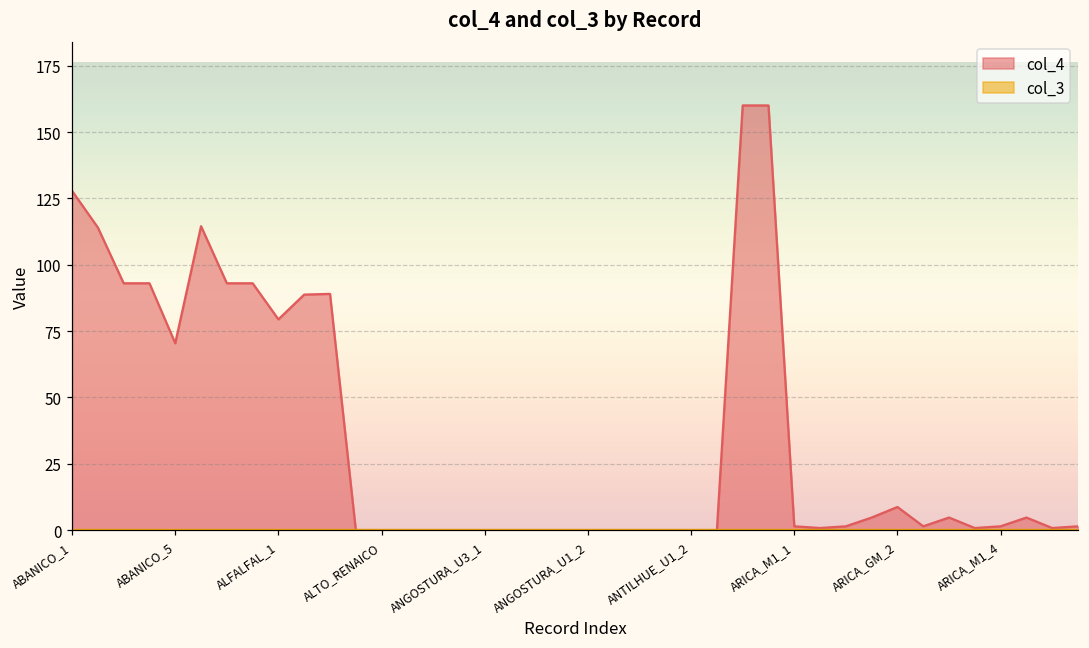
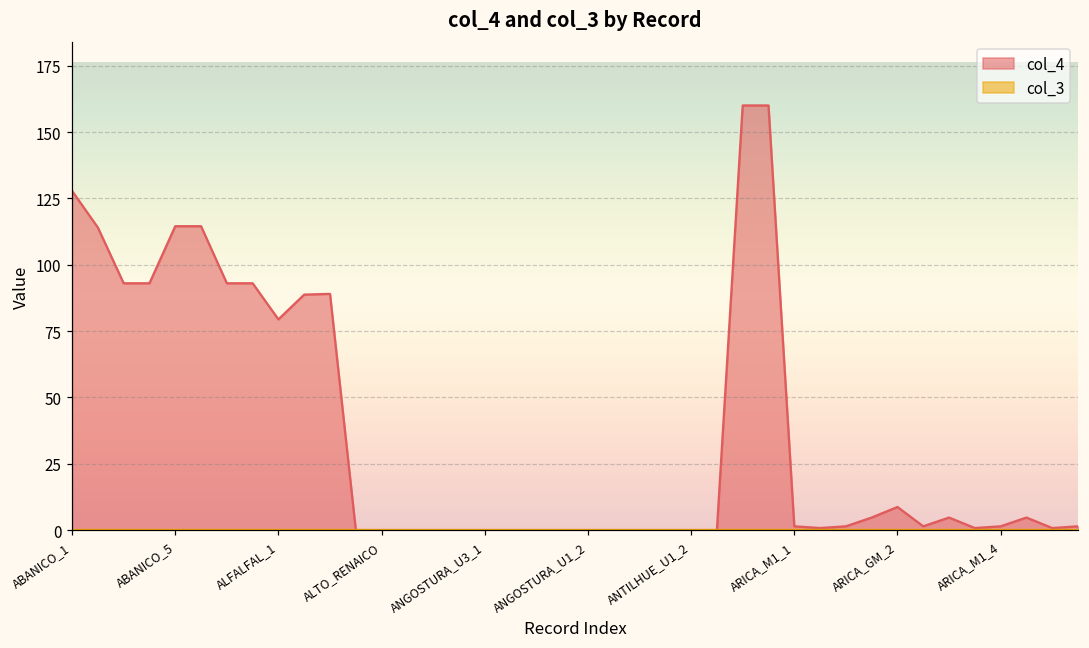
col_4, ABANICO_5: 70 -> 115
